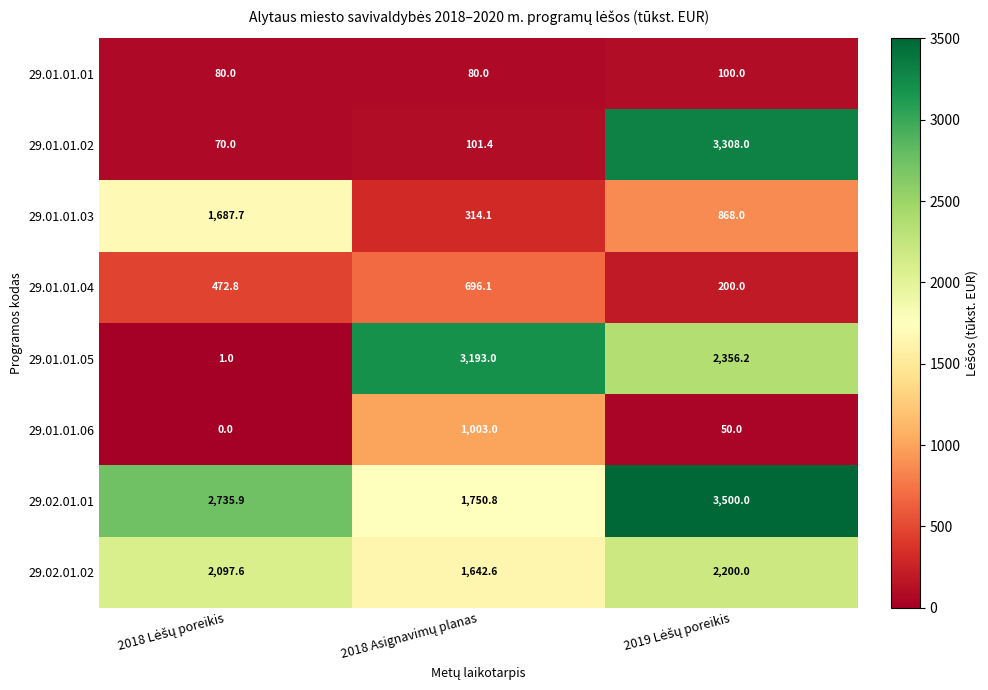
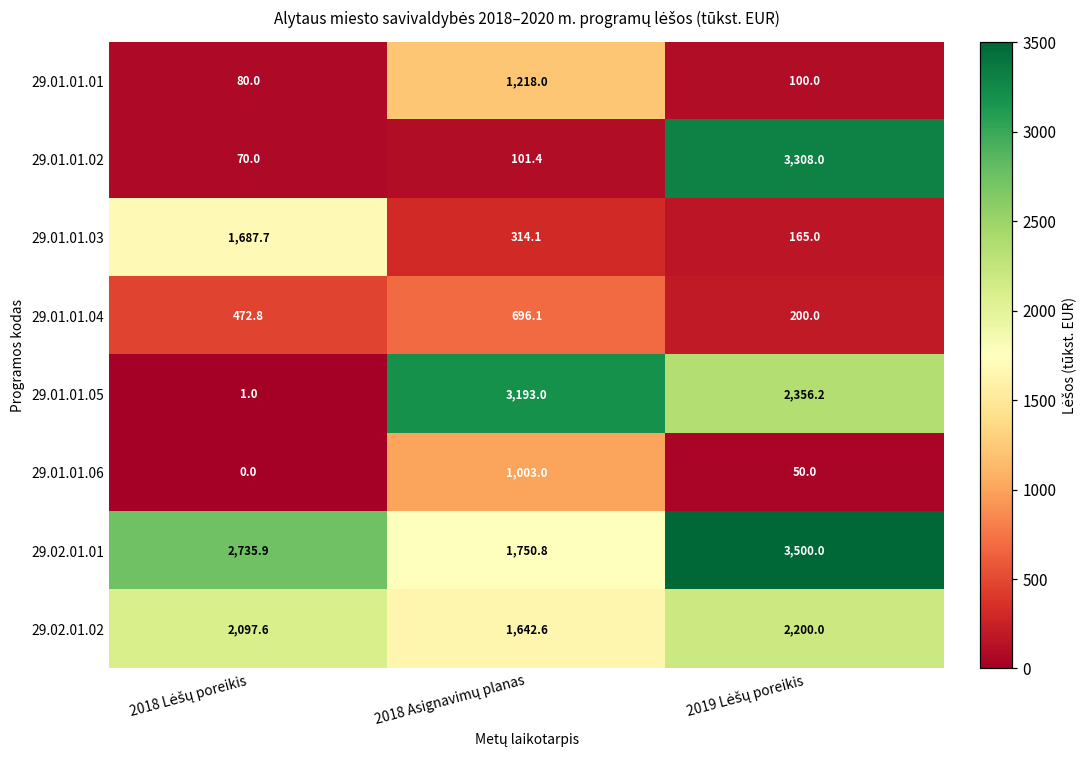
29.01.01.01, 2018 Asignavimų planas: 80.0 -> 1,218.0
29.01.01.03, 2019 Lėšų poreikis: 868.0 -> 165.0
